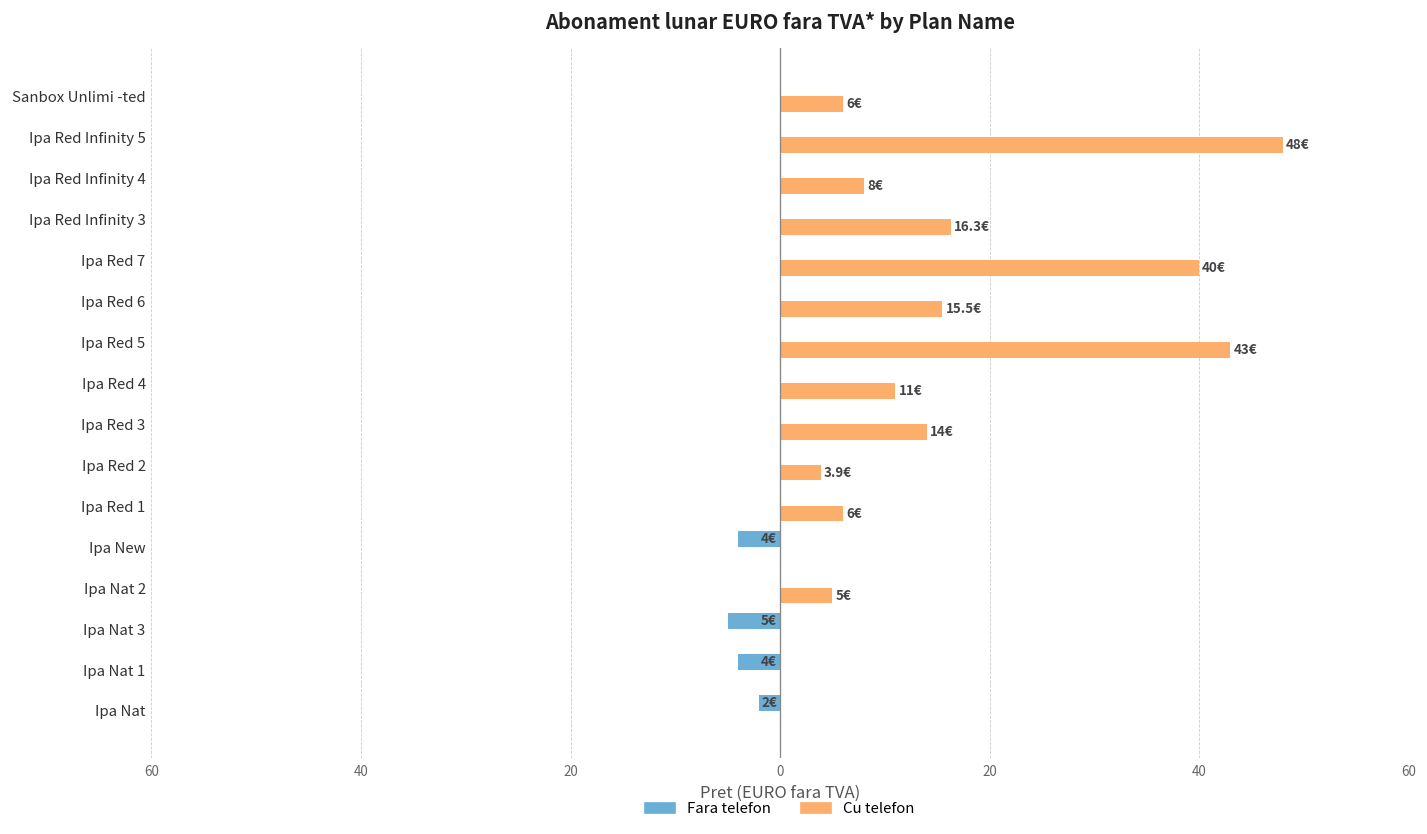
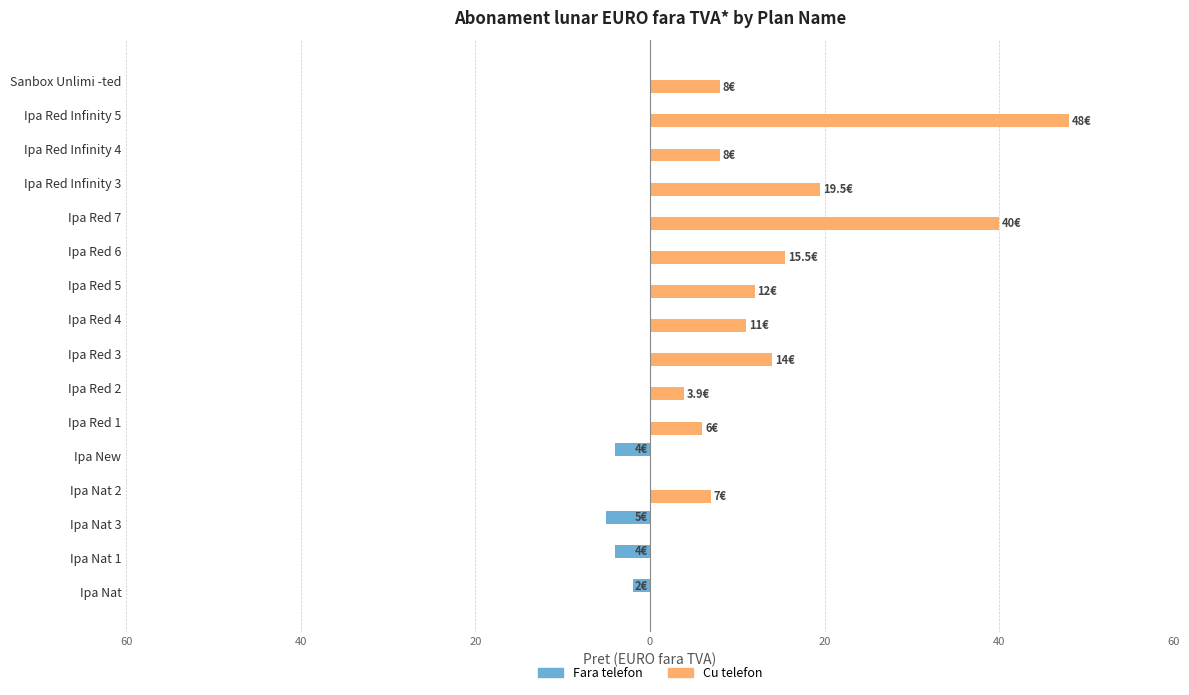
Cu telefon, Sanbox Unlimi -ted: 6€ -> 8€
Cu telefon, Ipa Red Infinity 3: 16.3€ -> 19.5€
Cu telefon, Ipa Red 5: 43€ -> 12€
Cu telefon, Ipa Nat 2: 5€ -> 7€
